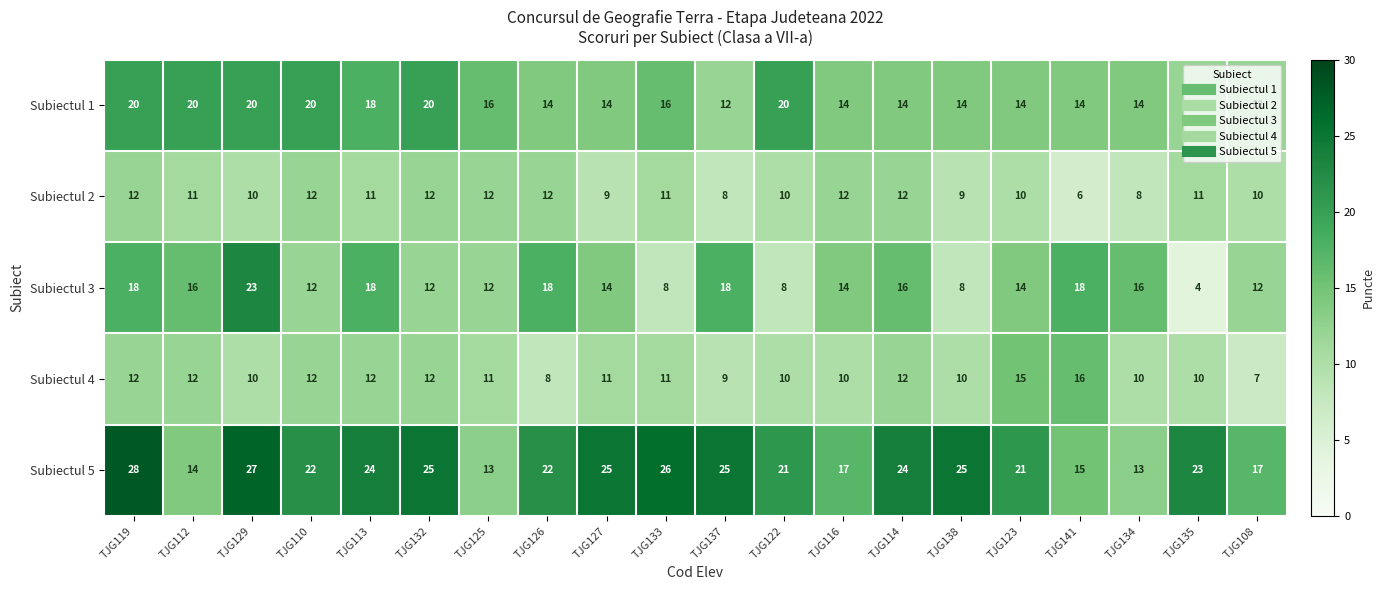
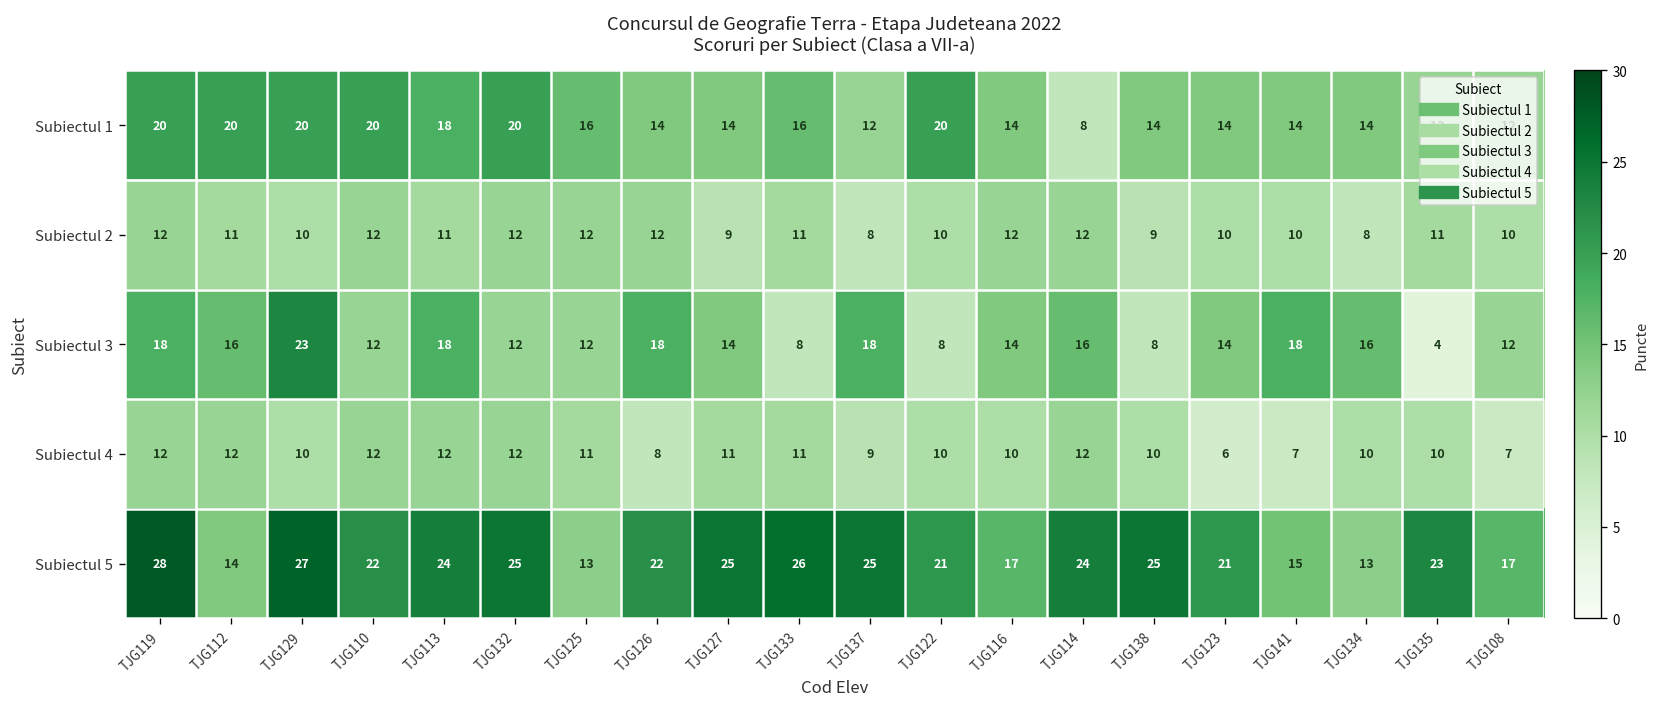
Subiectul 1, TJG114: 14 -> 8
Subiectul 2, TJG141: 6 -> 10
Subiectul 4, TJG123: 15 -> 6
Subiectul 4, TJG141: 16 -> 7
